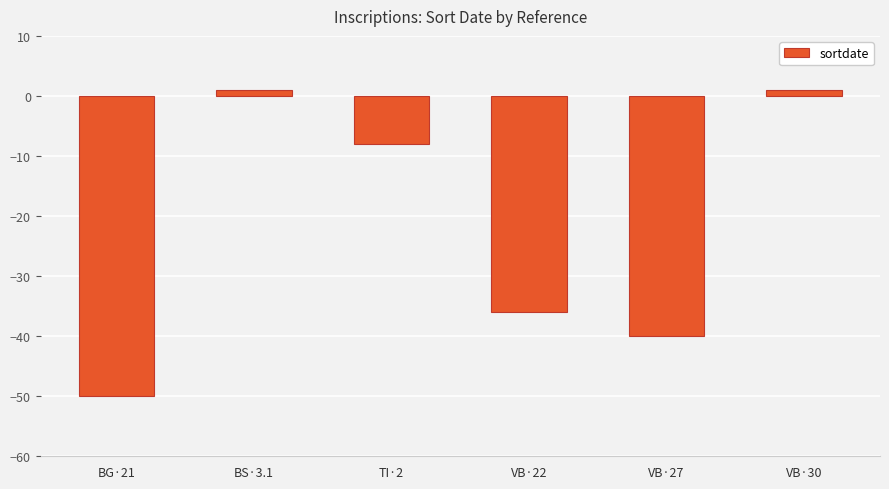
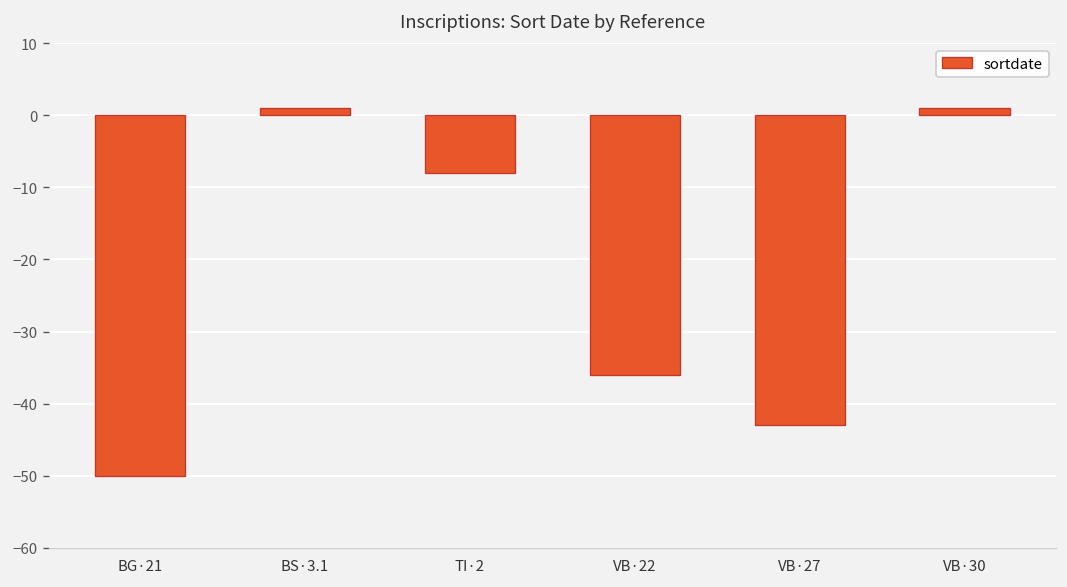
VB·27: -40 -> -43
